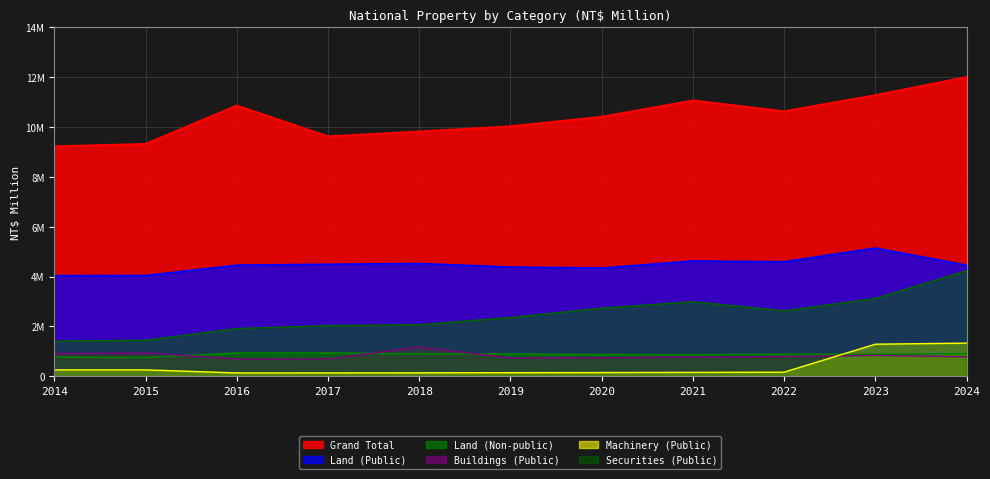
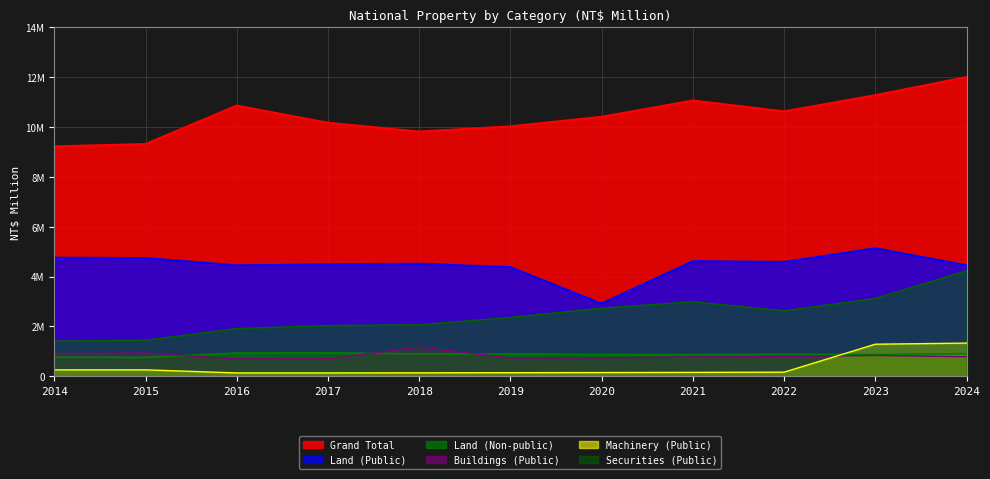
Land (Public), 2014: 4000000 -> 4800000
Land (Public), 2015: 4000000 -> 4800000
Grand Total, 2017: 9600000 -> 10200000
Land (Public), 2020: 4300000 -> 2900000
